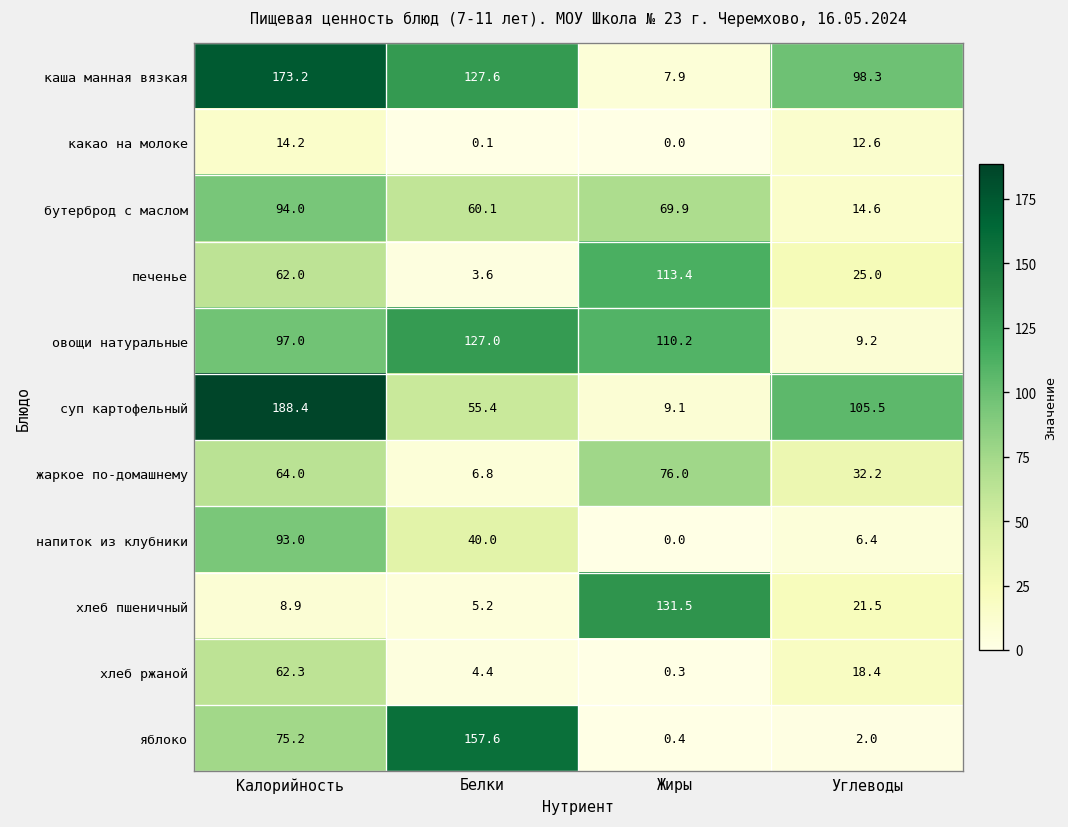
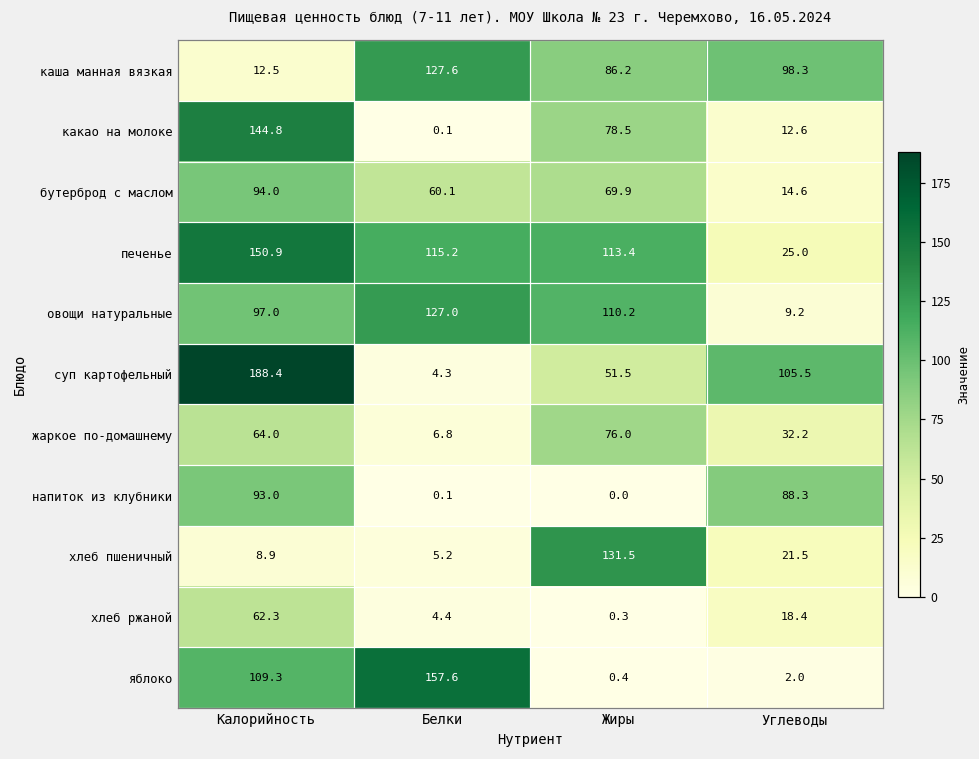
каша манная вязкая, Калорийность: 173.2 -> 12.5
каша манная вязкая, Жиры: 7.9 -> 86.2
какао на молоке, Калорийность: 14.2 -> 144.8
какао на молоке, Жиры: 0.0 -> 78.5
печенье, Калорийность: 62.0 -> 150.9
печенье, Белки: 3.6 -> 115.2
суп картофельный, Белки: 55.4 -> 4.3
суп картофельный, Жиры: 9.1 -> 51.5
напиток из клубники, Белки: 40.0 -> 0.1
напиток из клубники, Углеводы: 6.4 -> 88.3
яблоко, Калорийность: 75.2 -> 109.3
